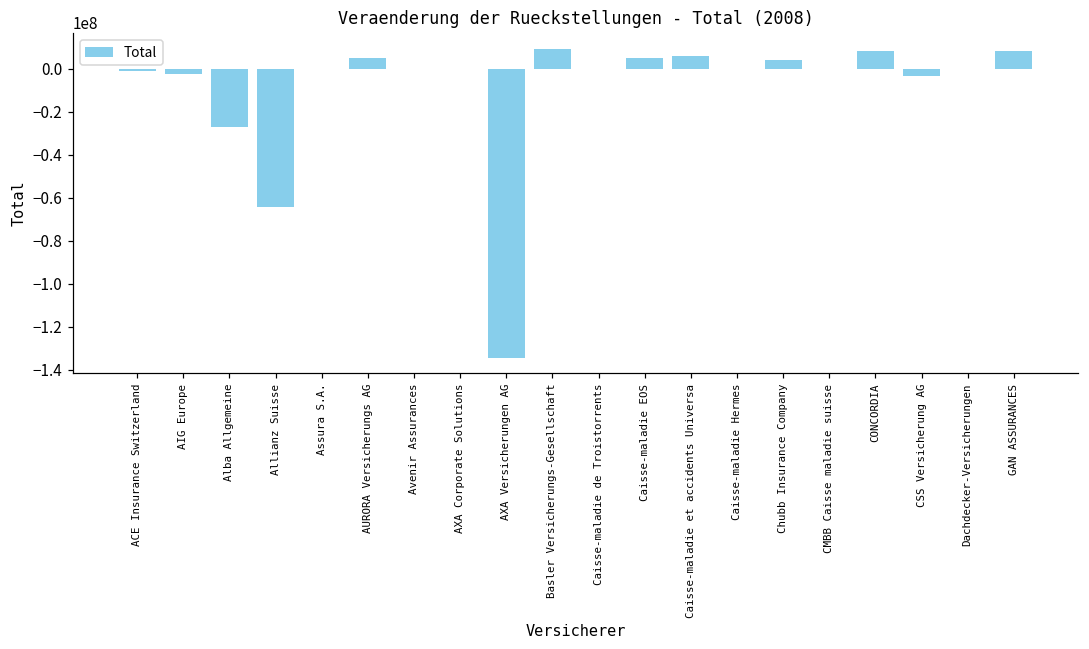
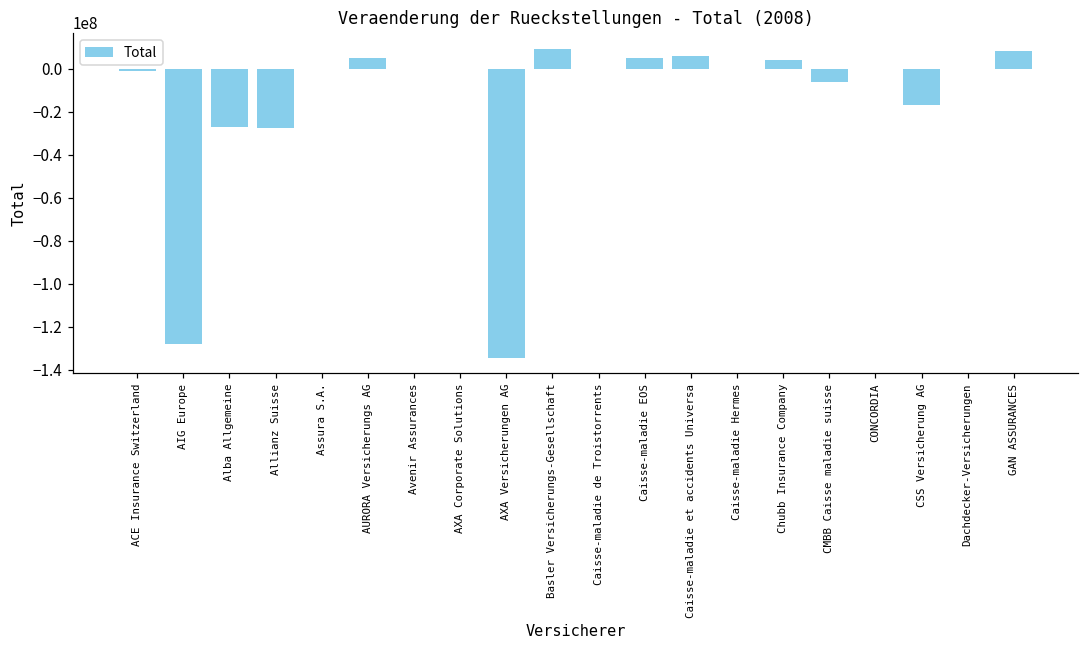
AIG Europe: -2000000 -> -128000000
Allianz Suisse: -64000000 -> -27000000
CMBB Caisse maladie suisse: 0 -> -6000000
CONCORDIA: 9000000 -> 0
CSS Versicherung AG: -3000000 -> -17000000
